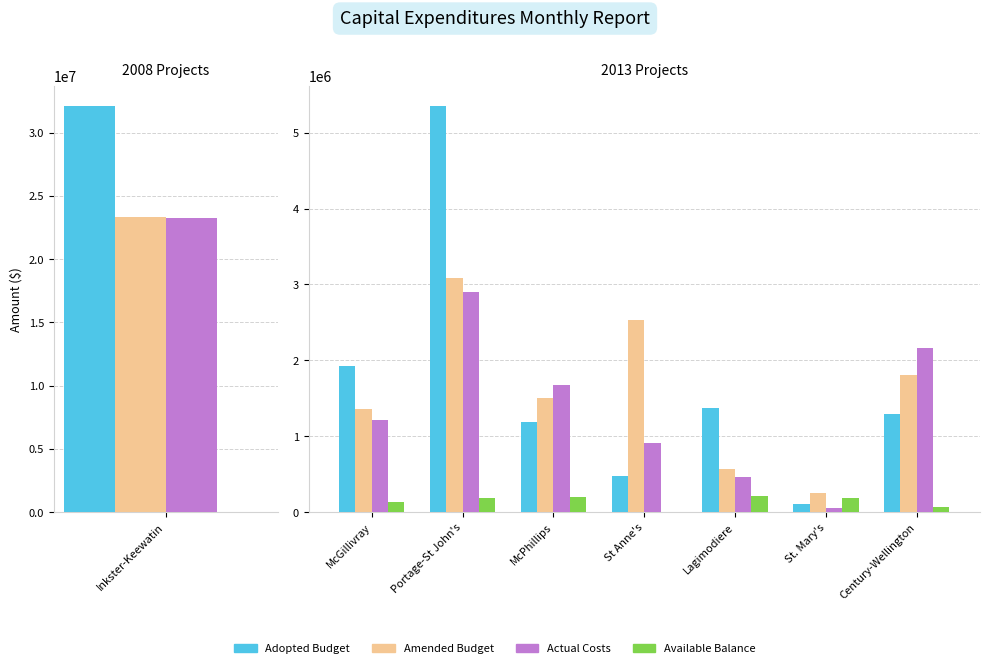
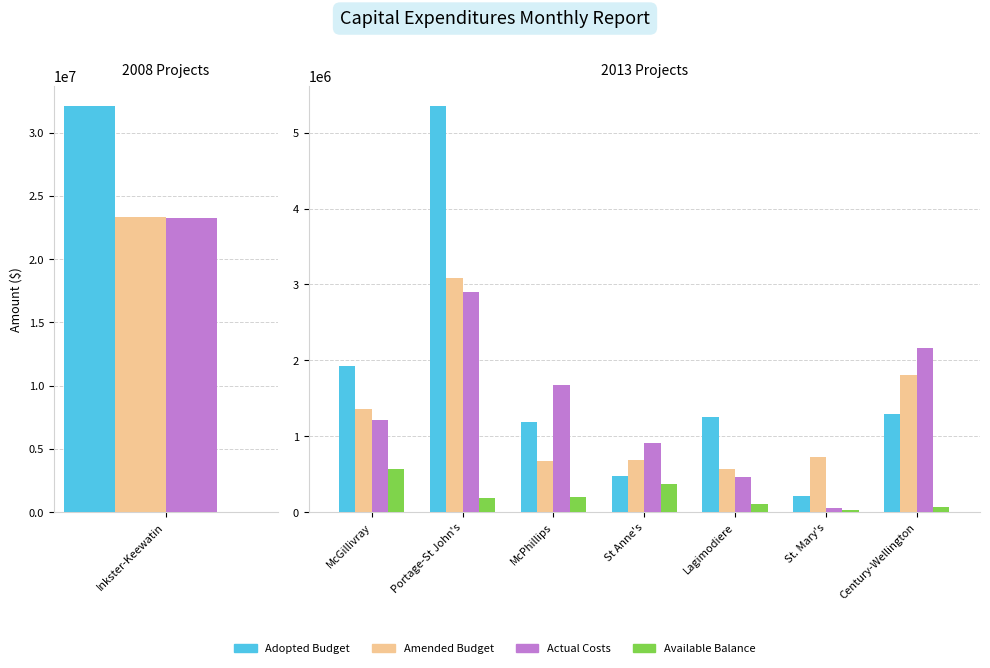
2013 Projects, Available Balance, McGillivray: 100000 -> 600000
2013 Projects, Amended Budget, McPhillips: 1500000 -> 700000
2013 Projects, Amended Budget, St Anne's: 2500000 -> 700000
2013 Projects, Available Balance, St Anne's: 0 -> 400000
2013 Projects, Adopted Budget, Lagimodiere: 1400000 -> 1300000
2013 Projects, Available Balance, Lagimodiere: 200000 -> 100000
2013 Projects, Adopted Budget, St. Mary's: 100000 -> 200000
2013 Projects, Amended Budget, St. Mary's: 300000 -> 700000
2013 Projects, Available Balance, St. Mary's: 200000 -> 0
